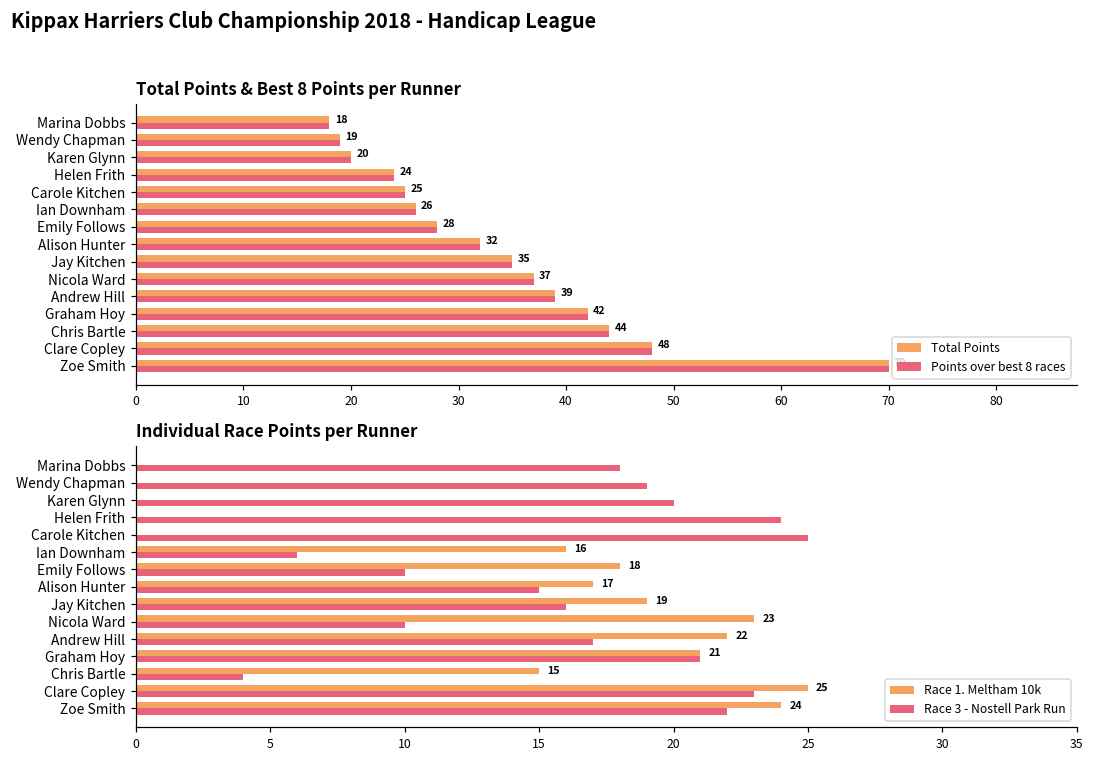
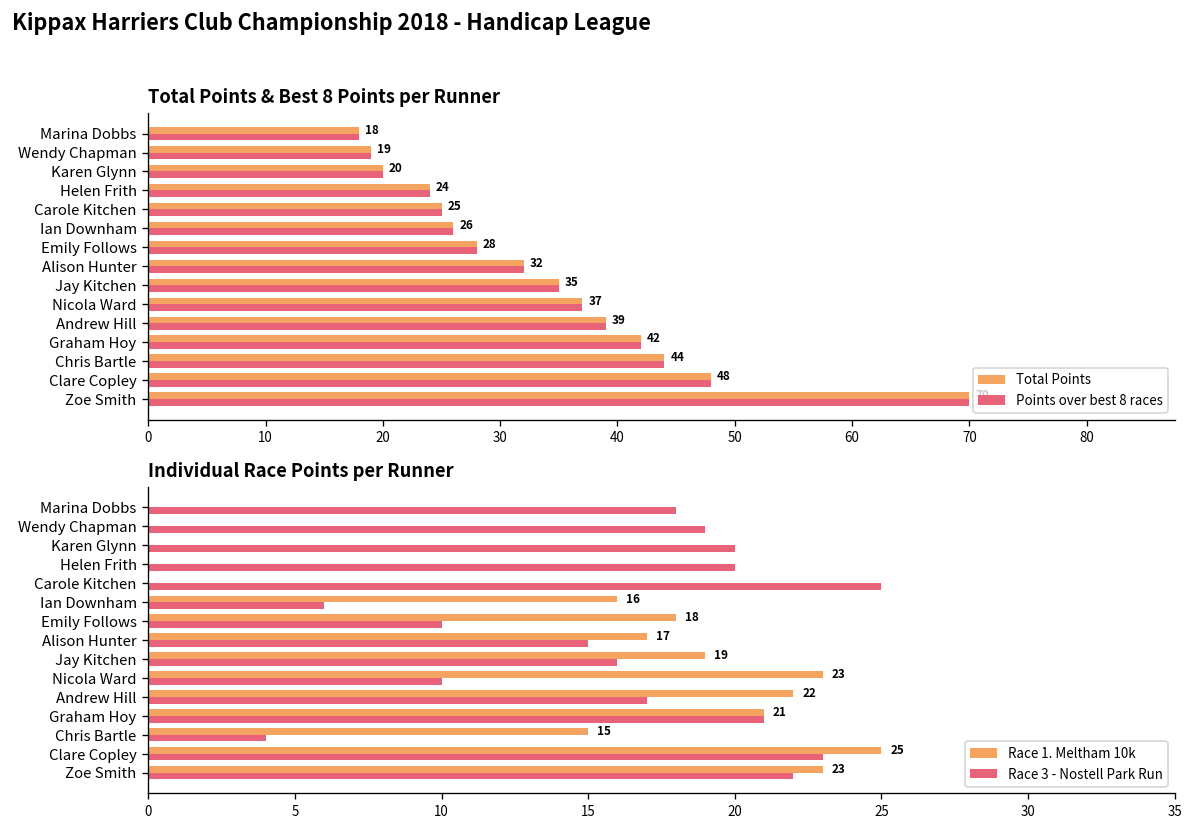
Individual Race Points per Runner, Race 3 - Nostell Park Run, Helen Frith: 24 -> 20
Individual Race Points per Runner, Race 1. Meltham 10k, Zoe Smith: 24 -> 23
